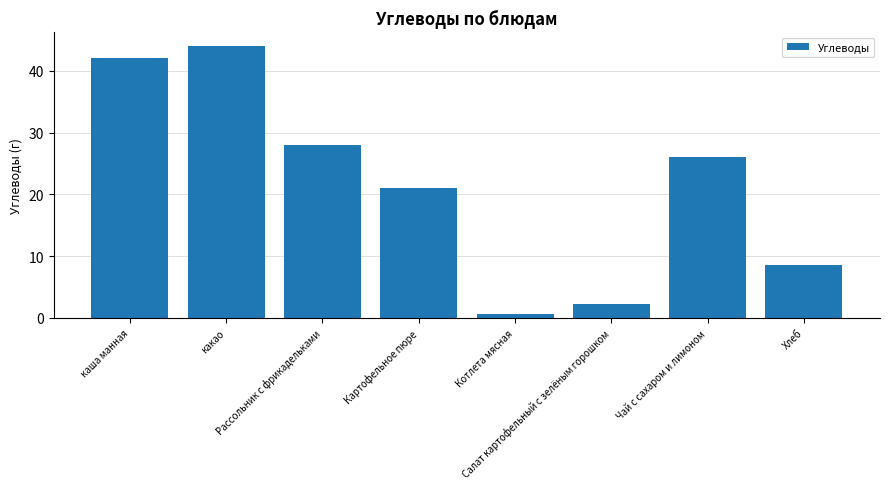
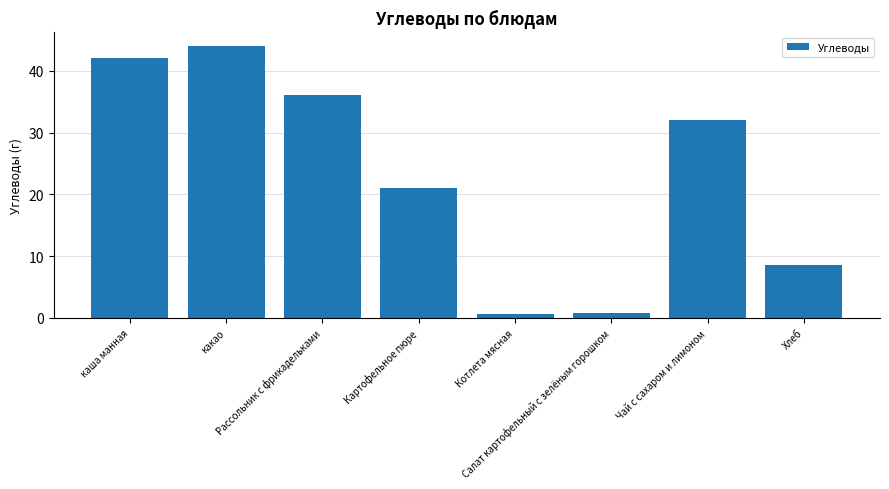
Рассольник с фрикадельками: 28 -> 36
Салат картофельный с зелёным горошком: 2 -> 1
Чай с сахаром и лимоном: 26 -> 32
